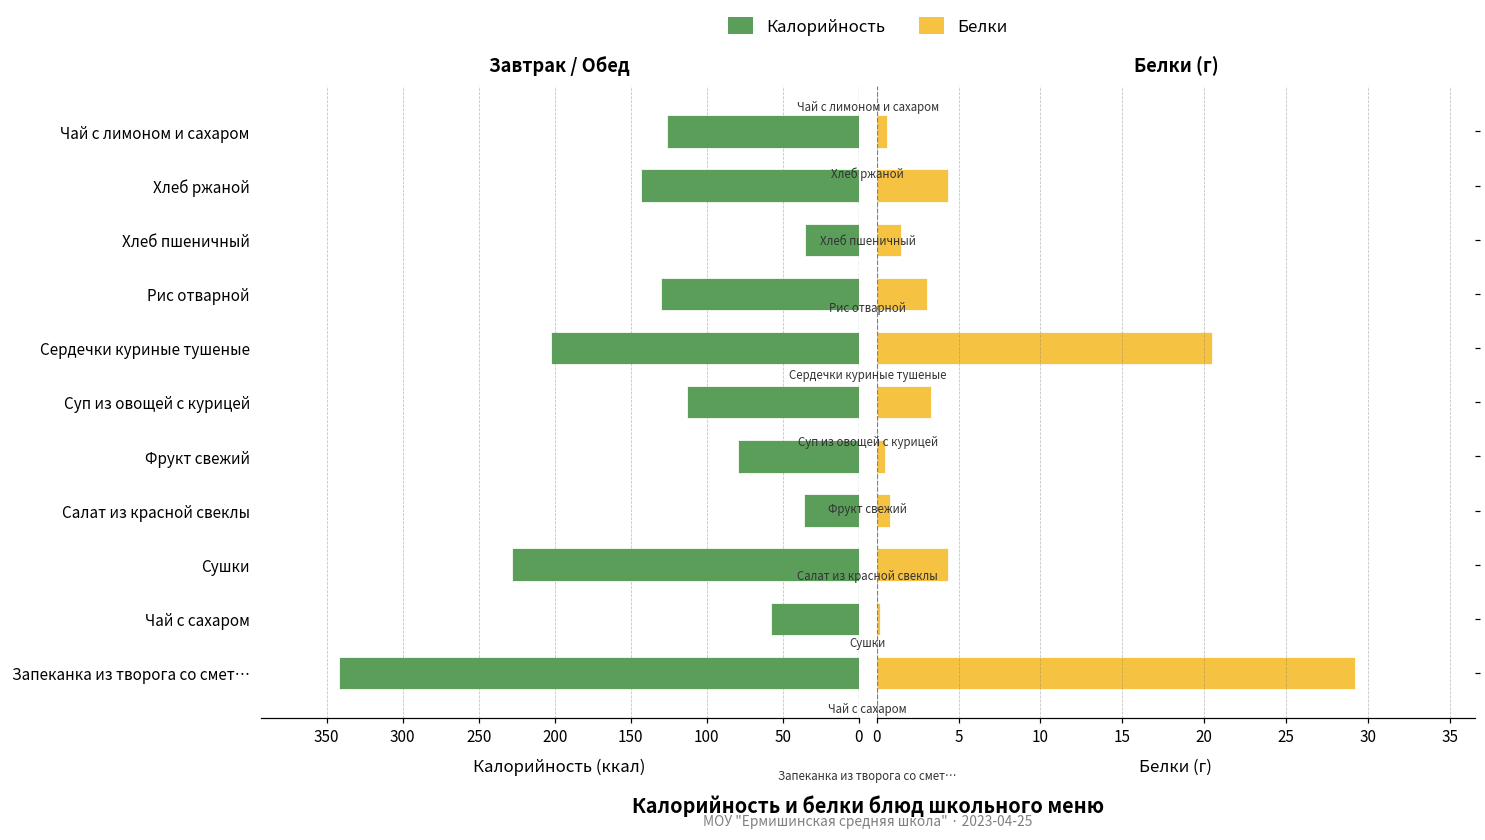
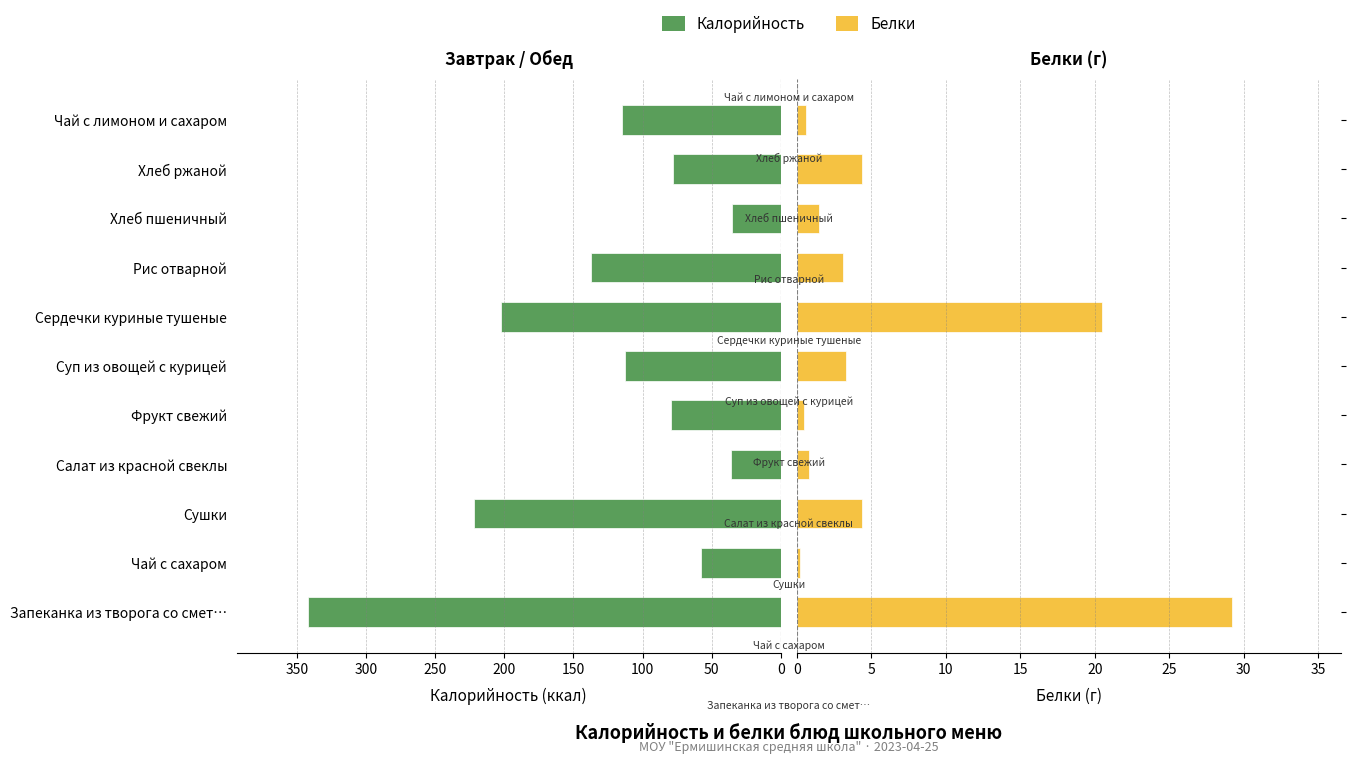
Завтрак / Обед, Чай с лимоном и сахаром: 126 -> 115
Завтрак / Обед, Хлеб ржаной: 143 -> 78
Завтрак / Обед, Рис отварной: 130 -> 137
Завтрак / Обед, Сушки: 228 -> 222
